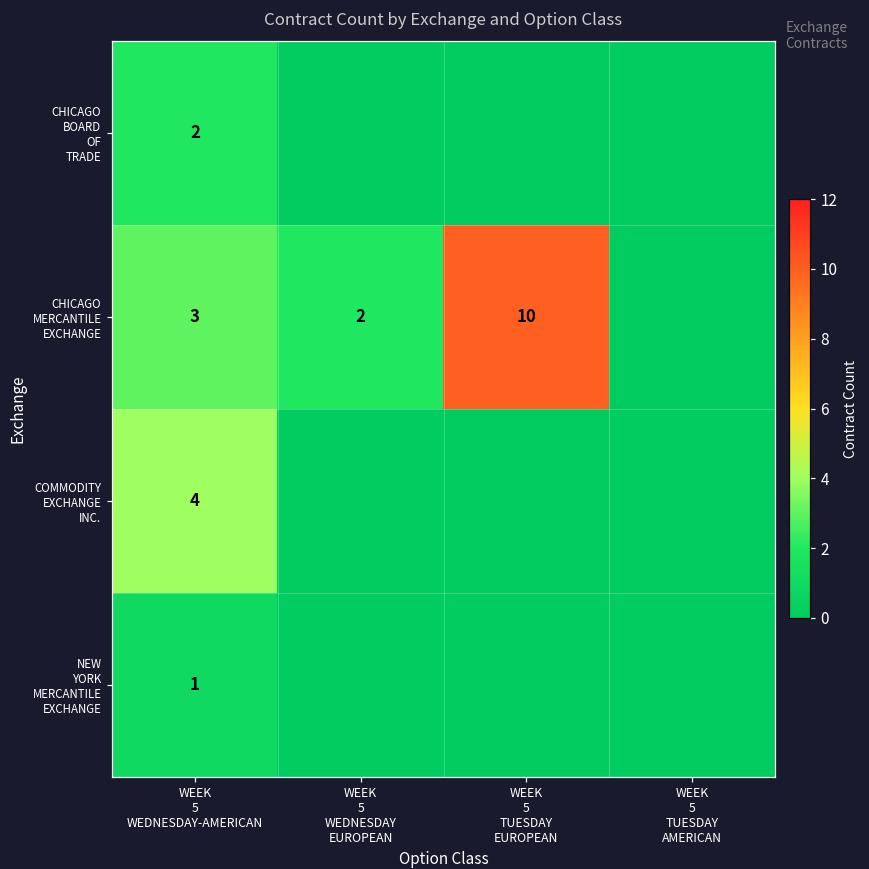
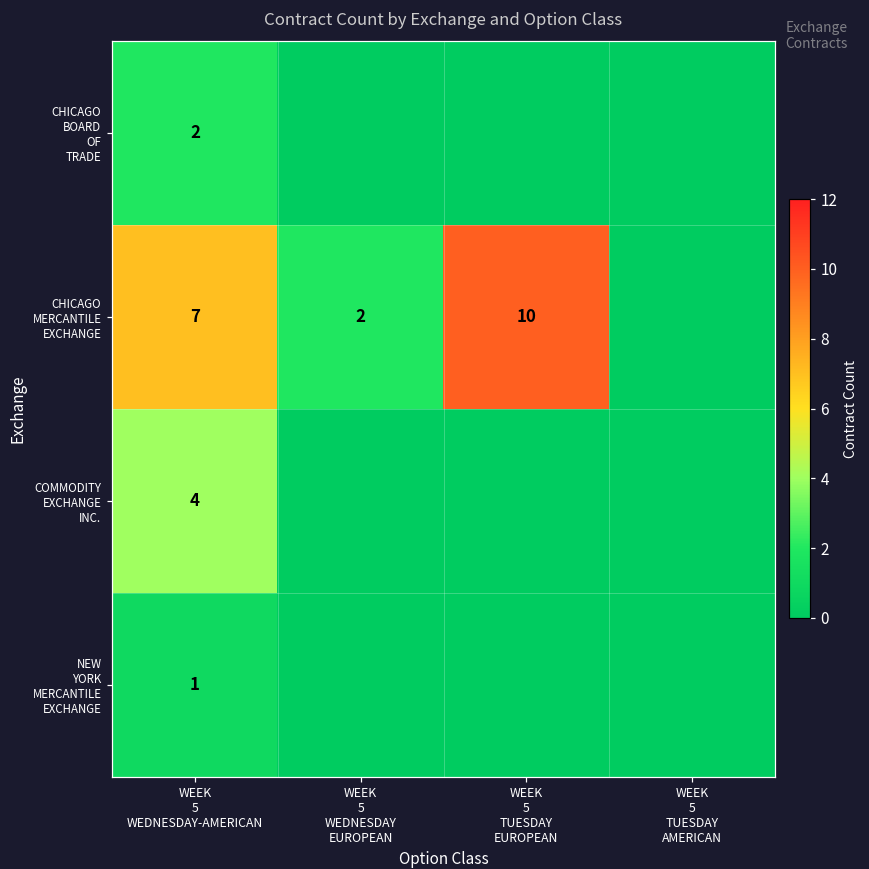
CHICAGO MERCANTILE EXCHANGE, WEEK 5 WEDNESDAY-AMERICAN: 3 -> 7
